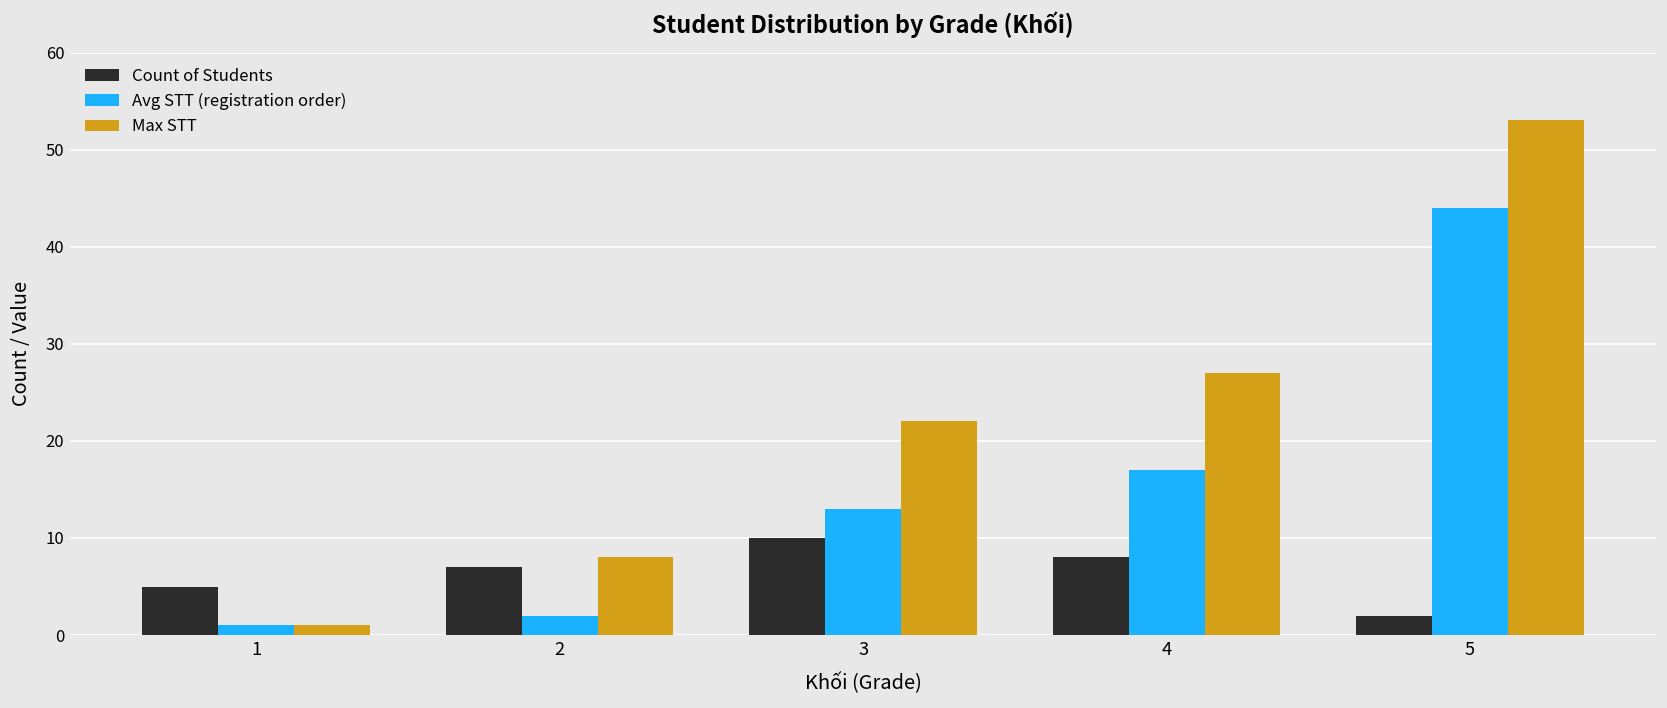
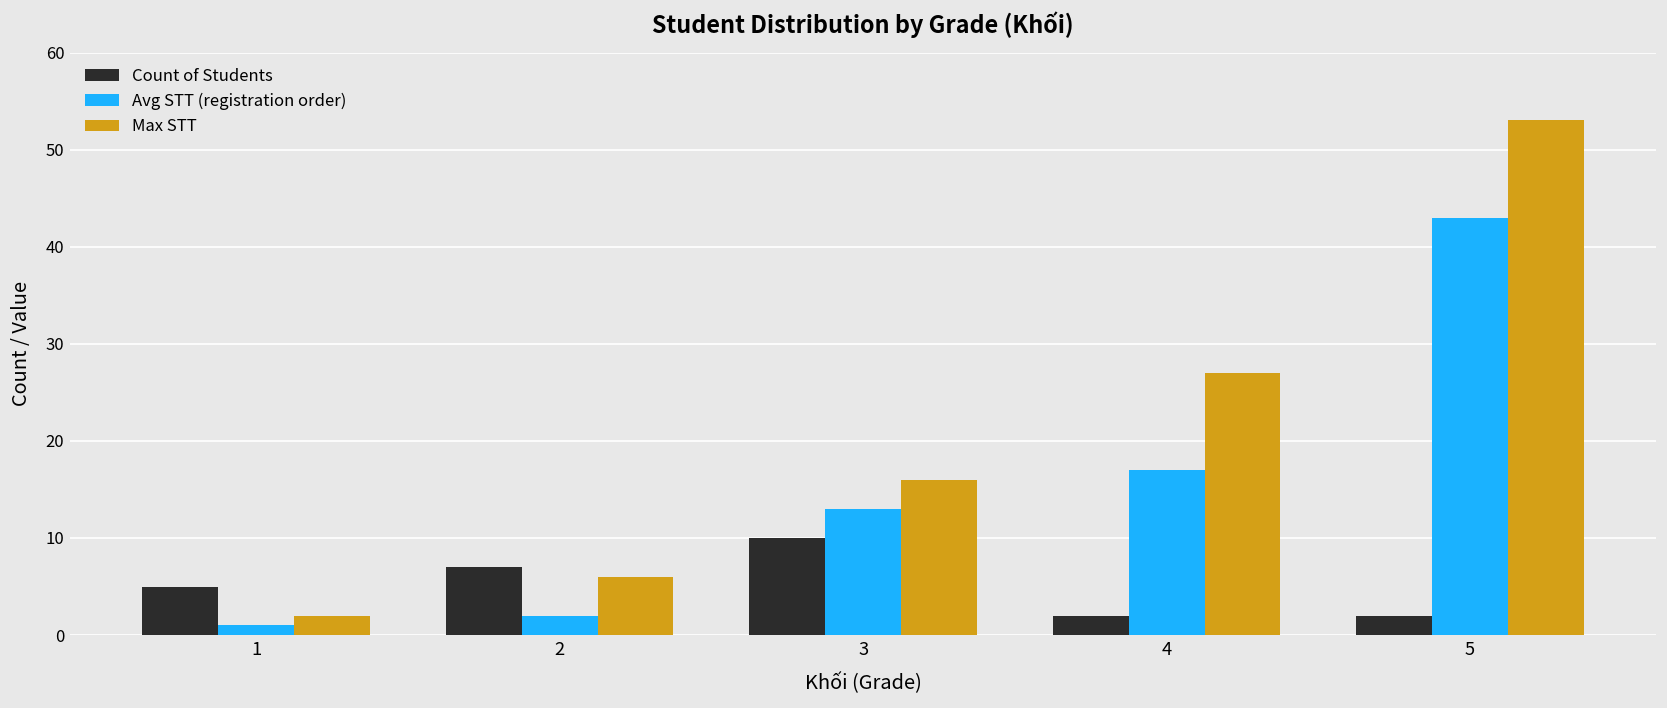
Max STT, 1: 1 -> 2
Max STT, 2: 8 -> 6
Max STT, 3: 22 -> 16
Count of Students, 4: 8 -> 2
Avg STT (registration order), 5: 44 -> 43
